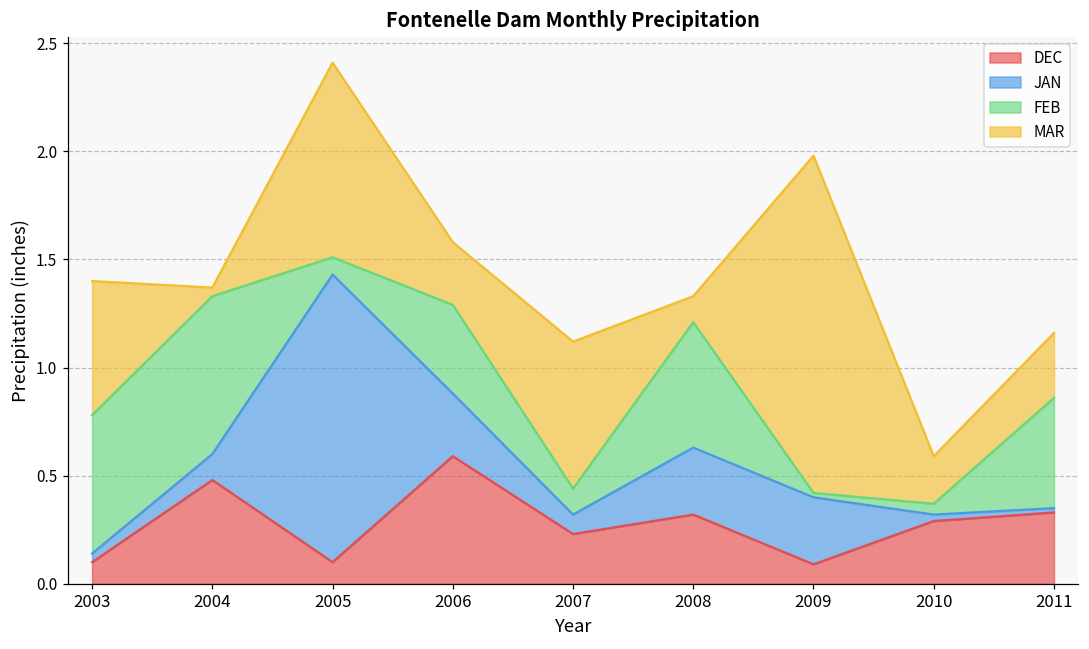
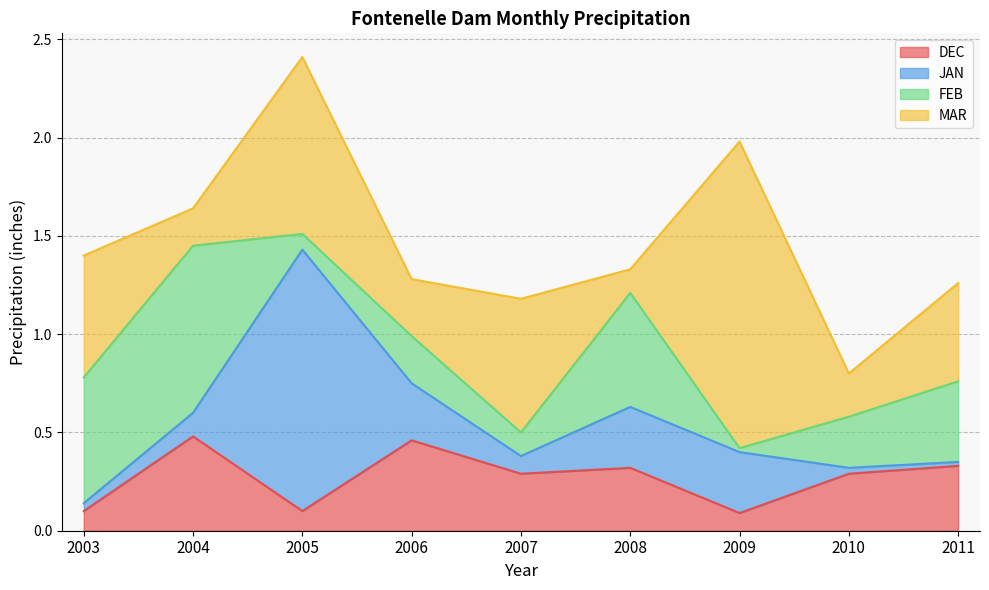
FEB, 2004: 0.73 -> 0.85
MAR, 2004: 0.04 -> 0.19
DEC, 2006: 0.59 -> 0.46
FEB, 2006: 0.41 -> 0.24
DEC, 2007: 0.23 -> 0.29
FEB, 2010: 0.05 -> 0.26
FEB, 2011: 0.51 -> 0.41
MAR, 2011: 0.3 -> 0.5
